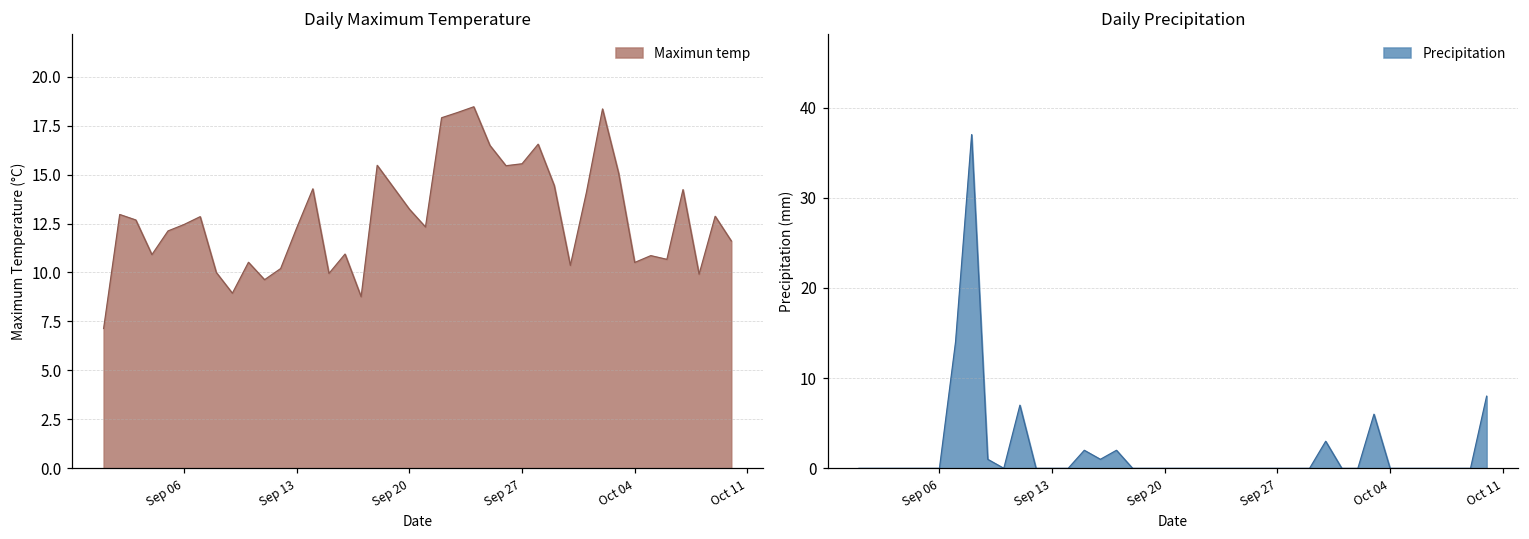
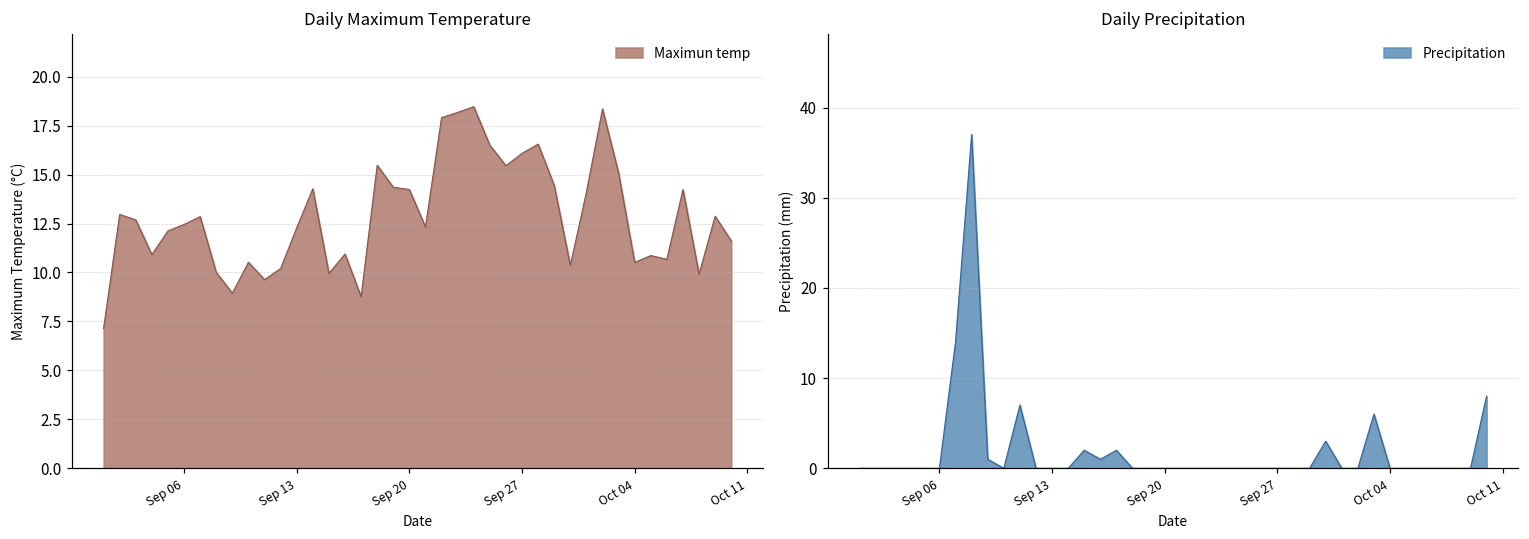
Daily Maximum Temperature, Sep 20: 13.2 -> 14.2
Daily Maximum Temperature, Sep 27: 15.6 -> 16.1
